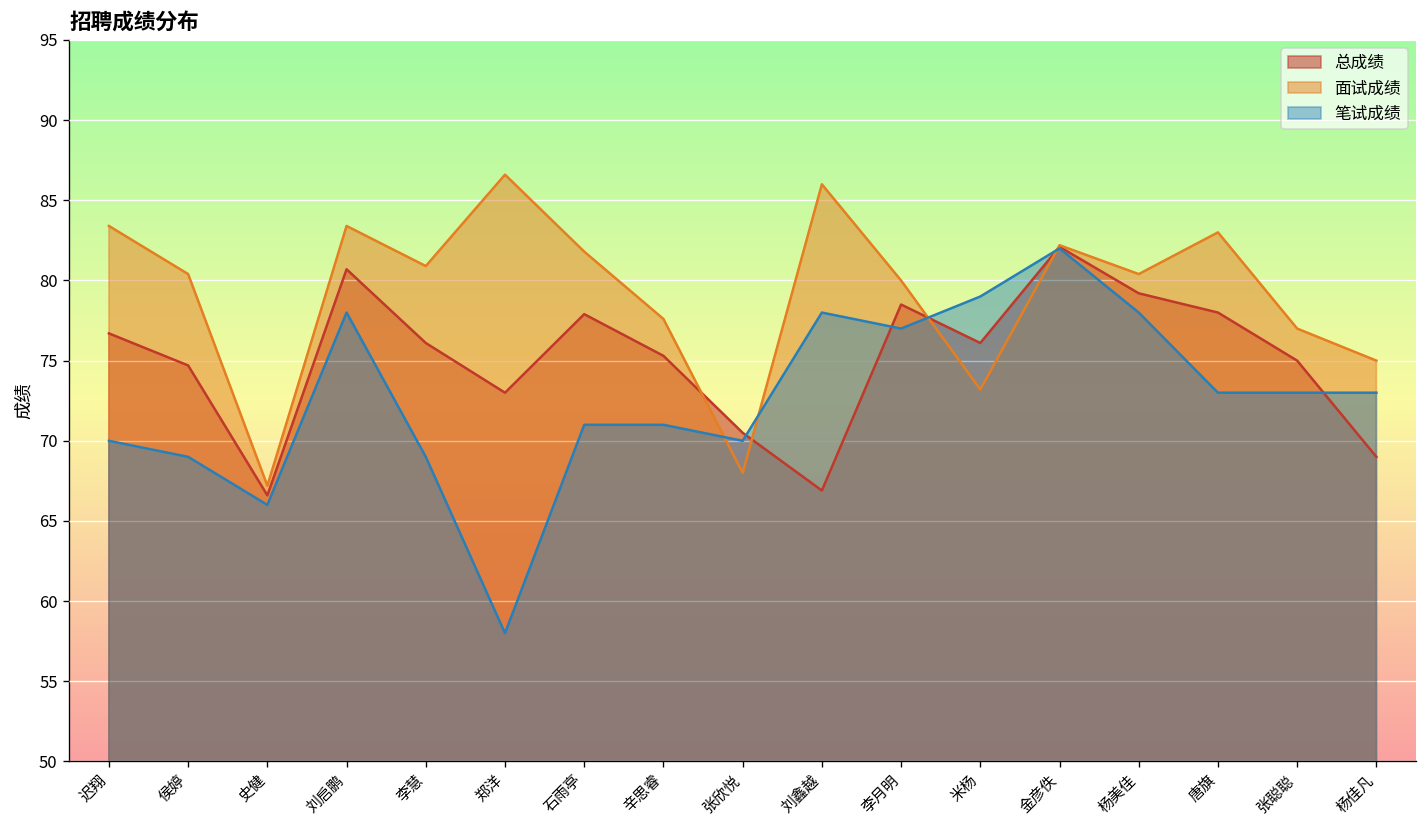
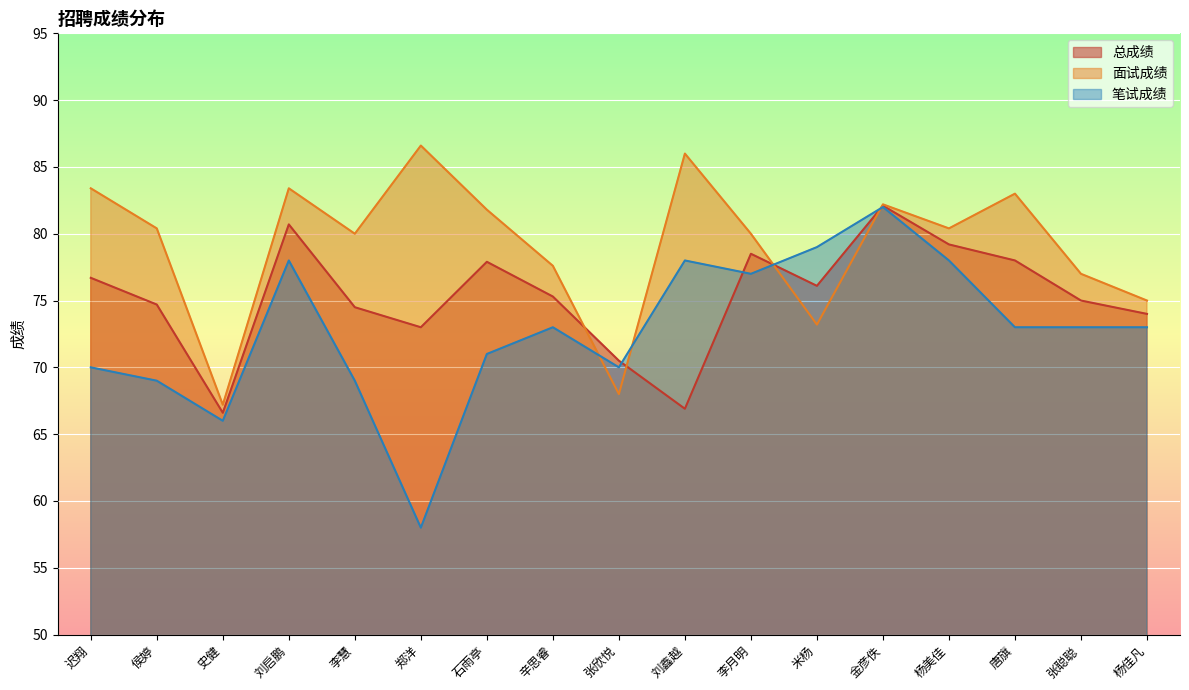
总成绩, 李慧: 76.1 -> 74.5
面试成绩, 李慧: 80.9 -> 80.0
笔试成绩, 辛思睿: 71 -> 73
总成绩, 杨佳凡: 69 -> 74
